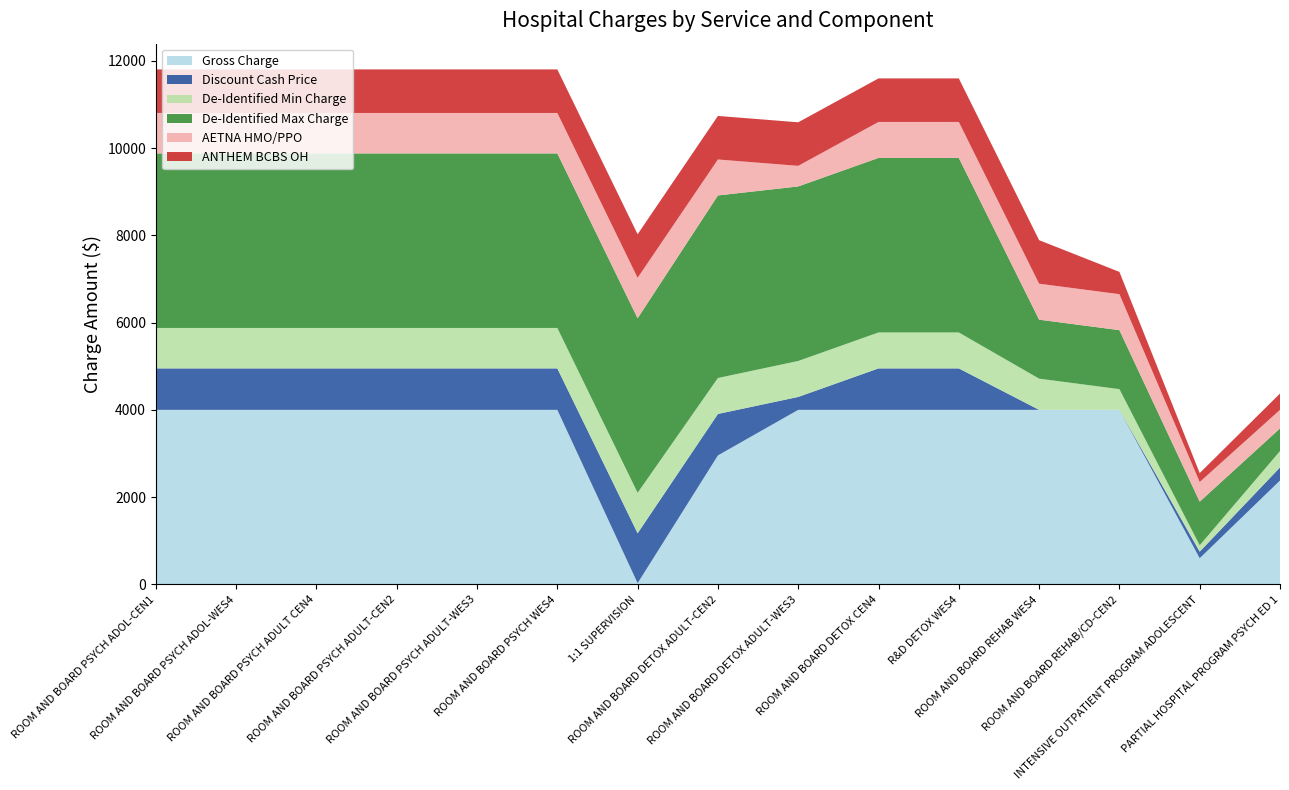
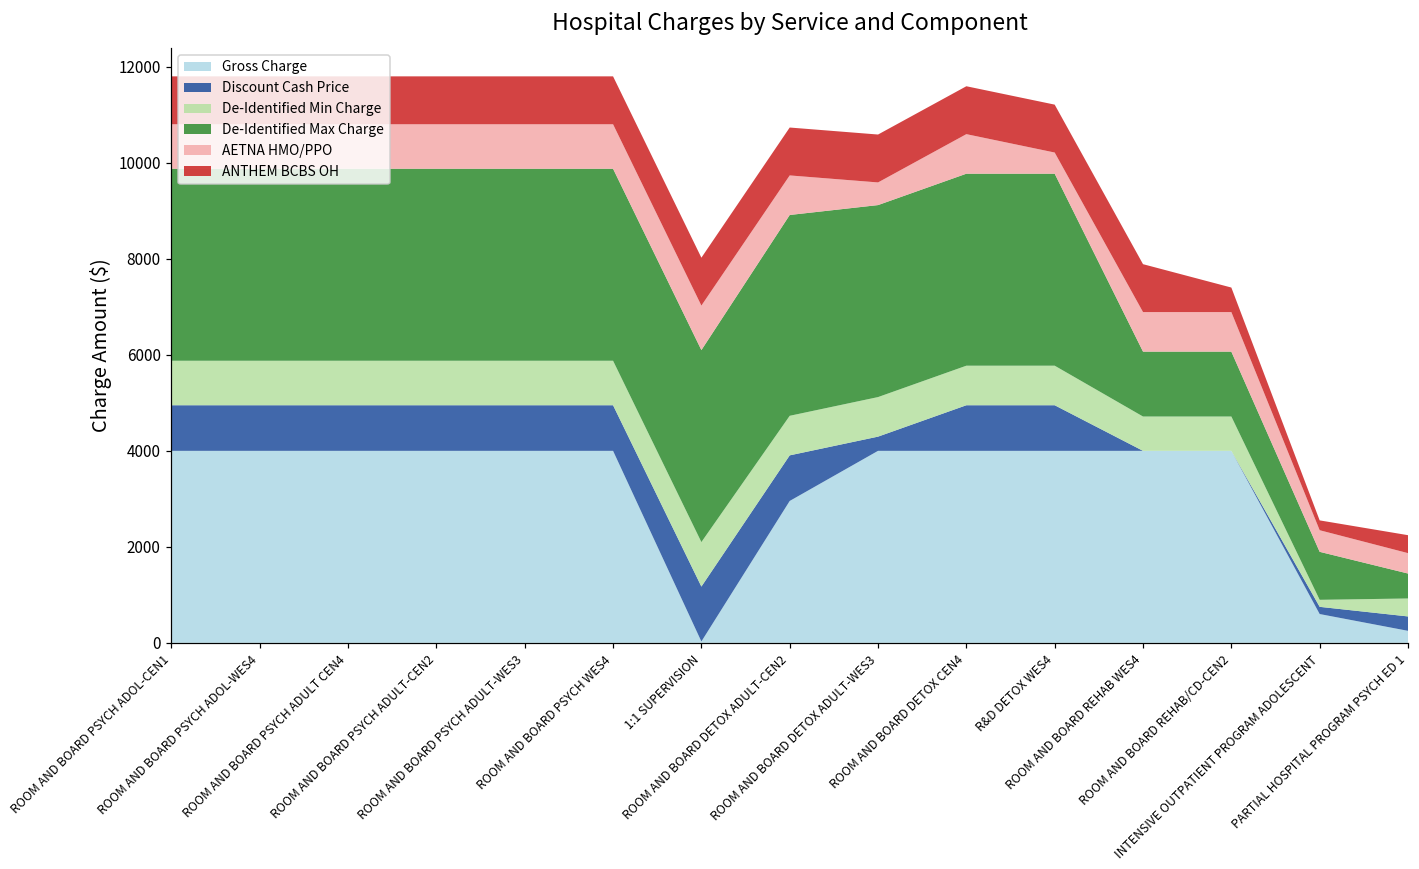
AETNA HMO/PPO, R&D DETOX WES4: 800 -> 400
De-Identified Min Charge, ROOM AND BOARD REHAB/CD-CEN2: 500 -> 700
Gross Charge, PARTIAL HOSPITAL PROGRAM PSYCH ED 1: 2400 -> 300
